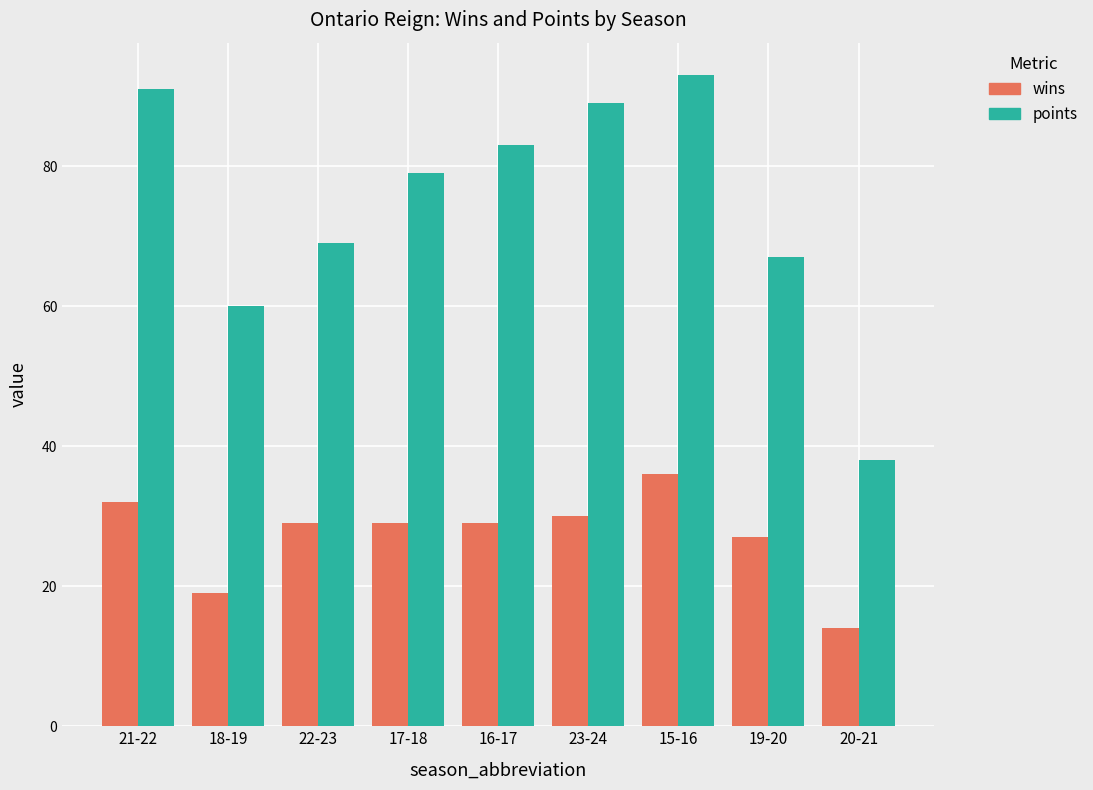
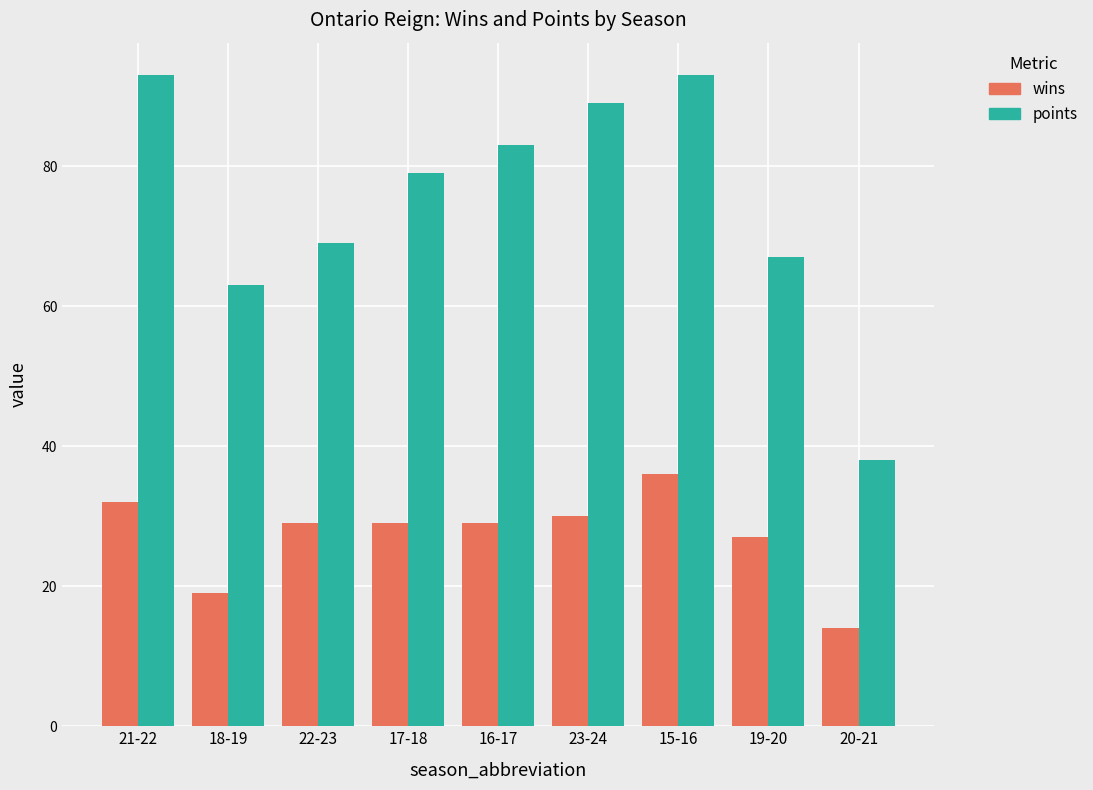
points, 21-22: 91 -> 93
points, 18-19: 60 -> 63
